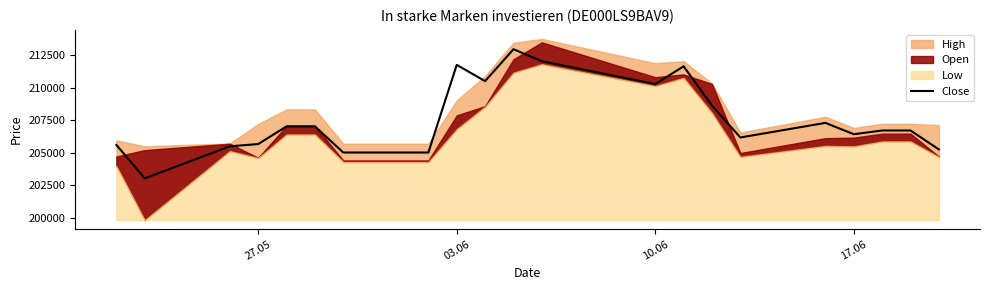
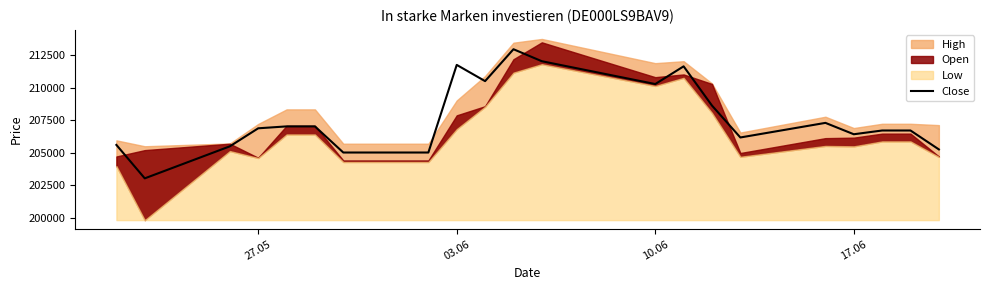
Close, 27.05: 205700 -> 206900
